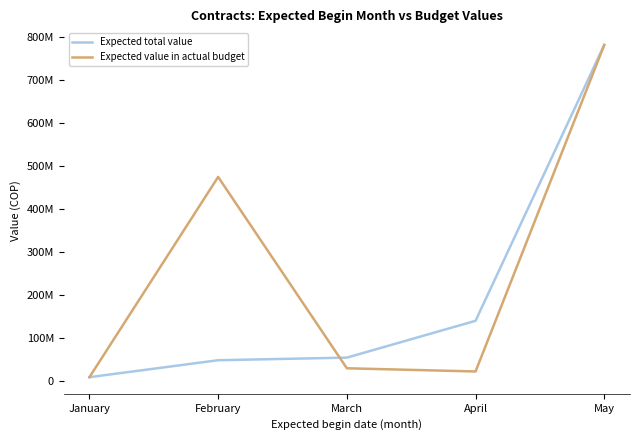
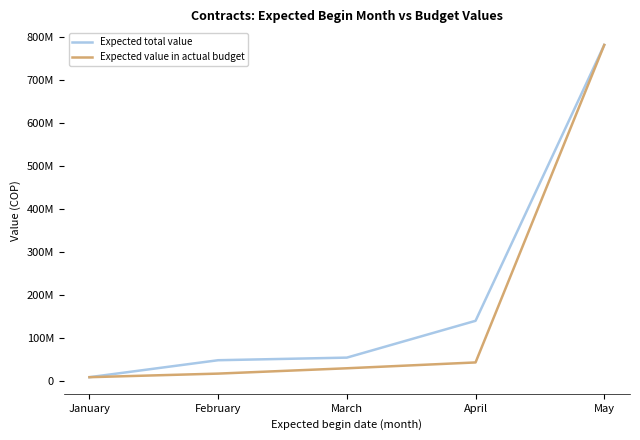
Expected value in actual budget, February: 470000000 -> 20000000
Expected value in actual budget, April: 20000000 -> 40000000
